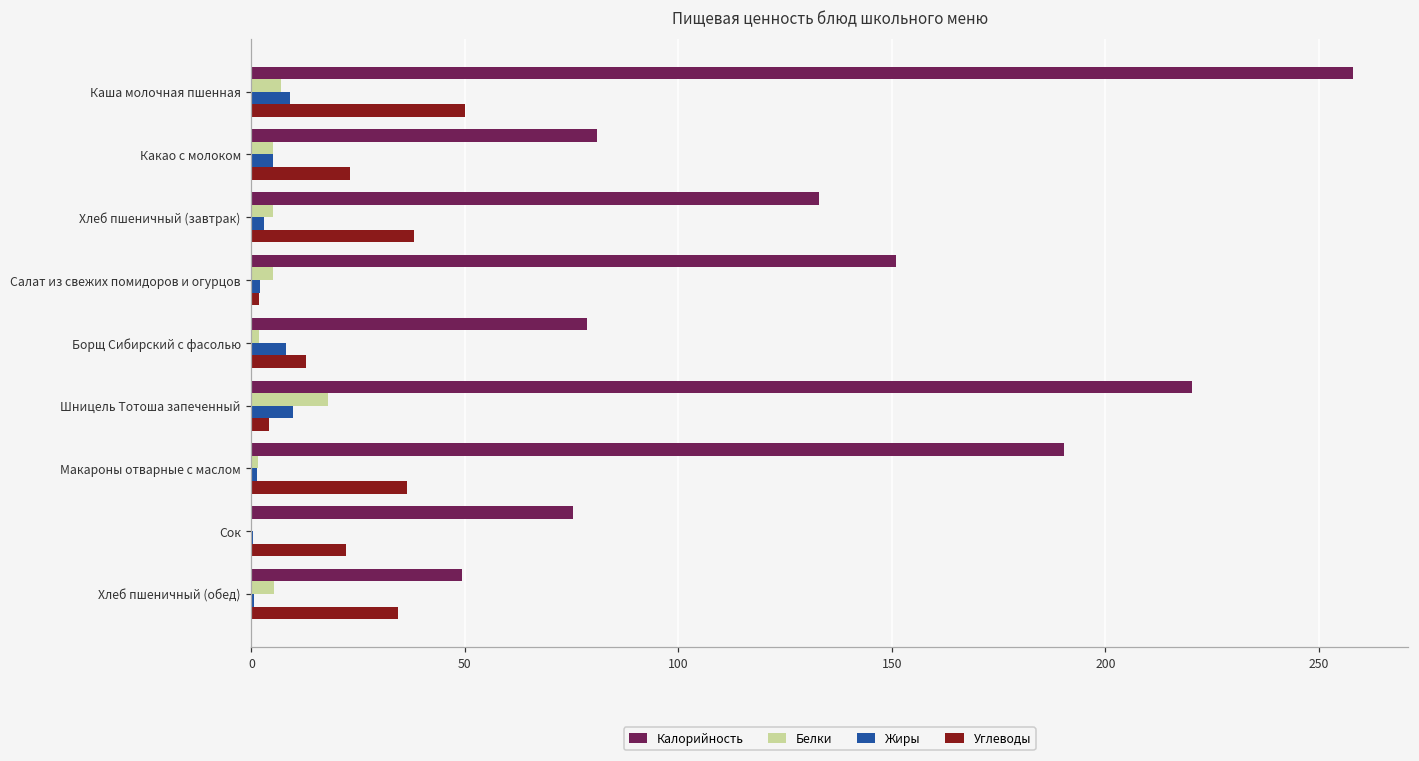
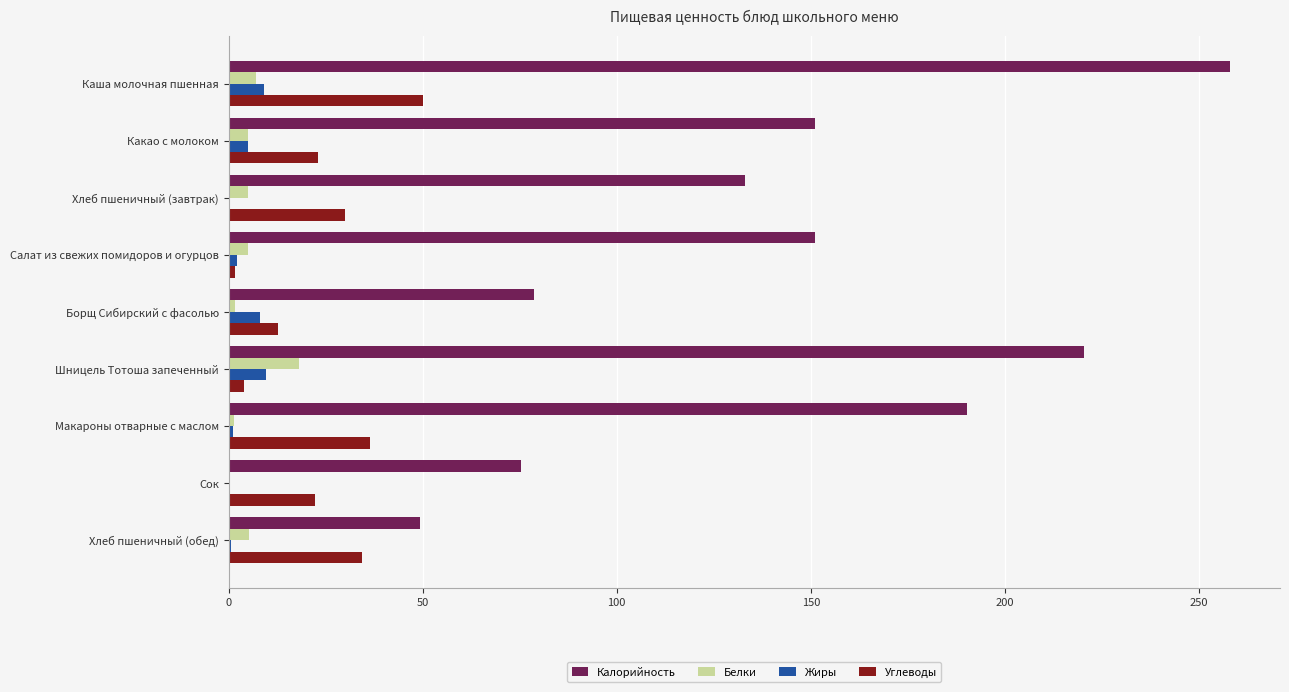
Калорийность, Какао с молоком: 81 -> 151
Жиры, Хлеб пшеничный (завтрак): 3 -> 0
Углеводы, Хлеб пшеничный (завтрак): 38 -> 30
